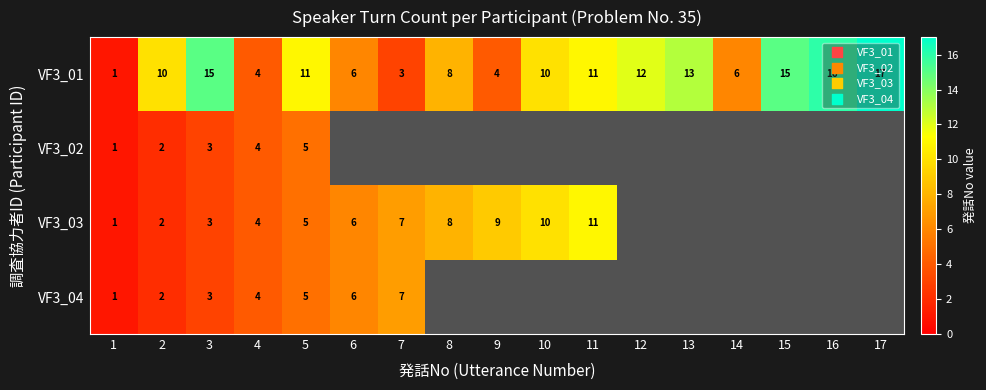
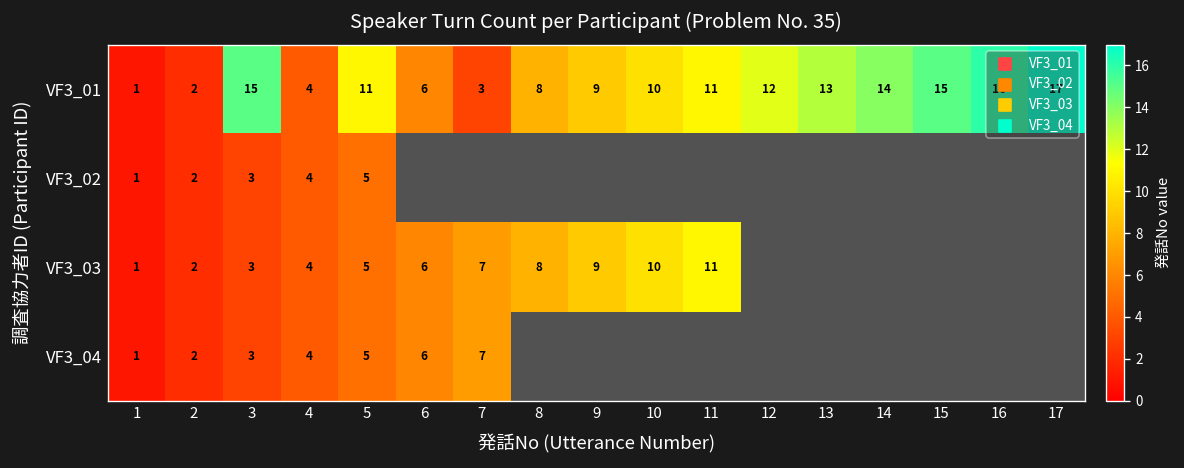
VF3_01, 2: 10 -> 2
VF3_01, 9: 4 -> 9
VF3_01, 14: 6 -> 14
